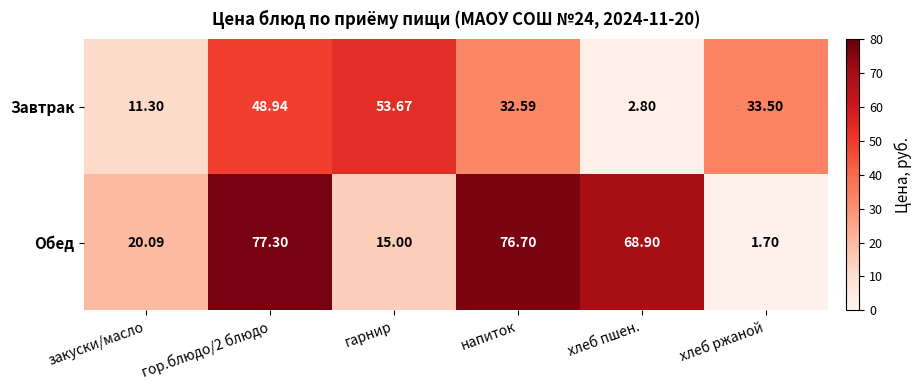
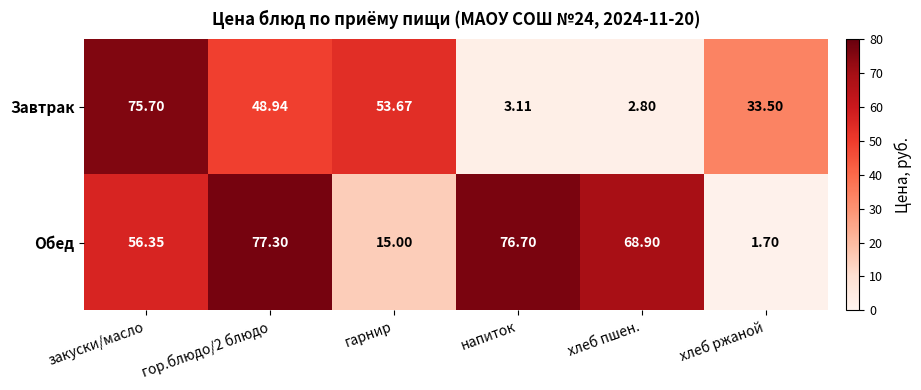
Завтрак, закуски/масло: 11.30 -> 75.70
Завтрак, напиток: 32.59 -> 3.11
Обед, закуски/масло: 20.09 -> 56.35
